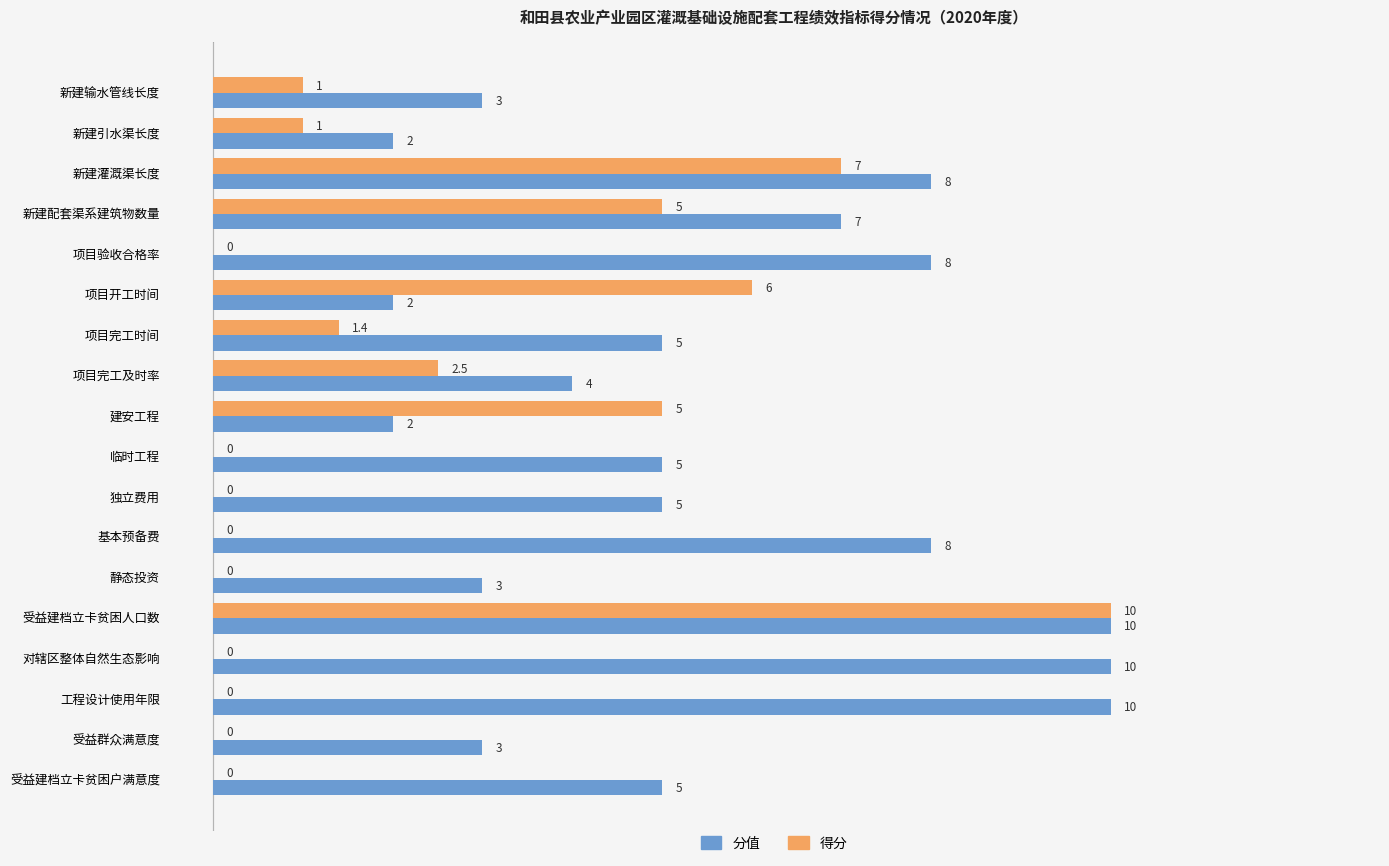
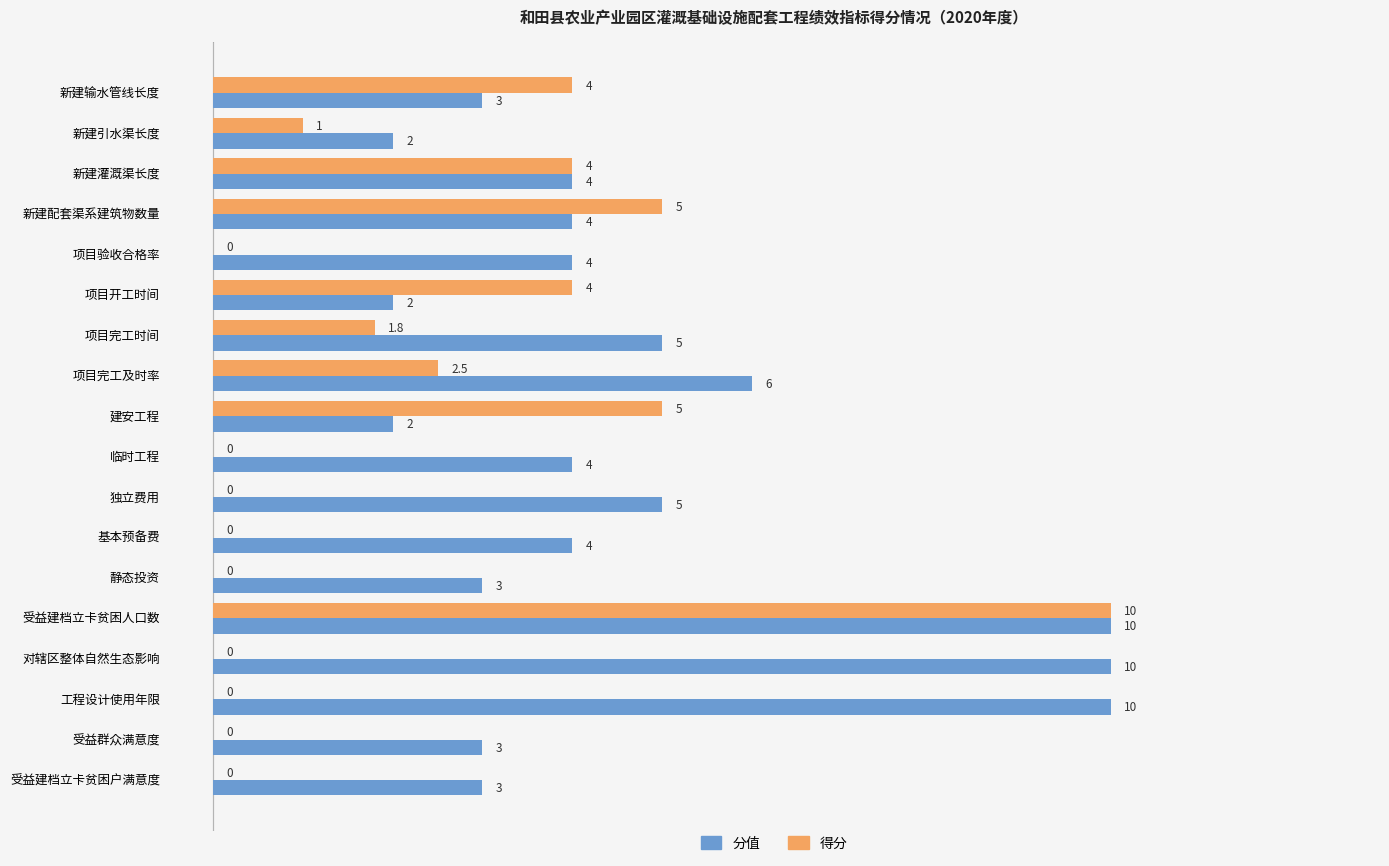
得分, 新建输水管线长度: 1 -> 4
得分, 新建灌溉渠长度: 7 -> 4
分值, 新建灌溉渠长度: 8 -> 4
分值, 新建配套渠系建筑物数量: 7 -> 4
分值, 项目验收合格率: 8 -> 4
得分, 项目开工时间: 6 -> 4
得分, 项目完工时间: 1.4 -> 1.8
分值, 项目完工及时率: 4 -> 6
分值, 临时工程: 5 -> 4
分值, 基本预备费: 8 -> 4
分值, 受益建档立卡贫困户满意度: 5 -> 3
